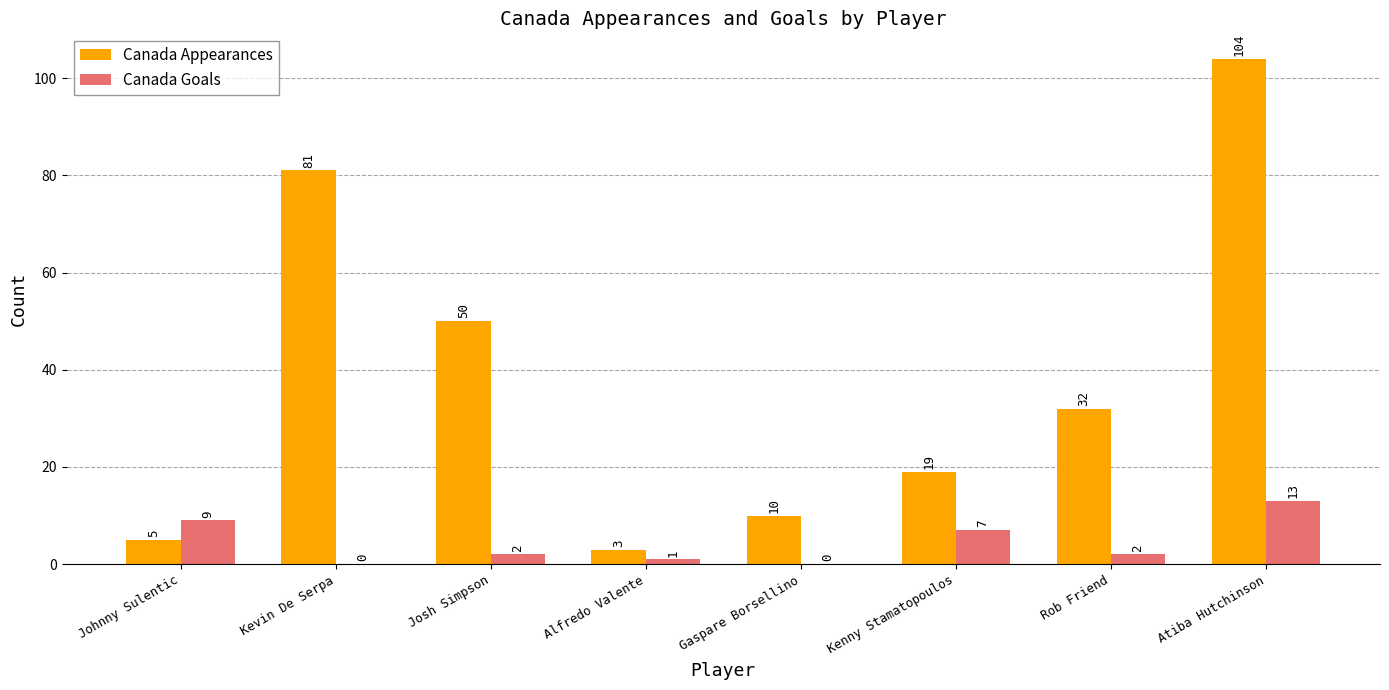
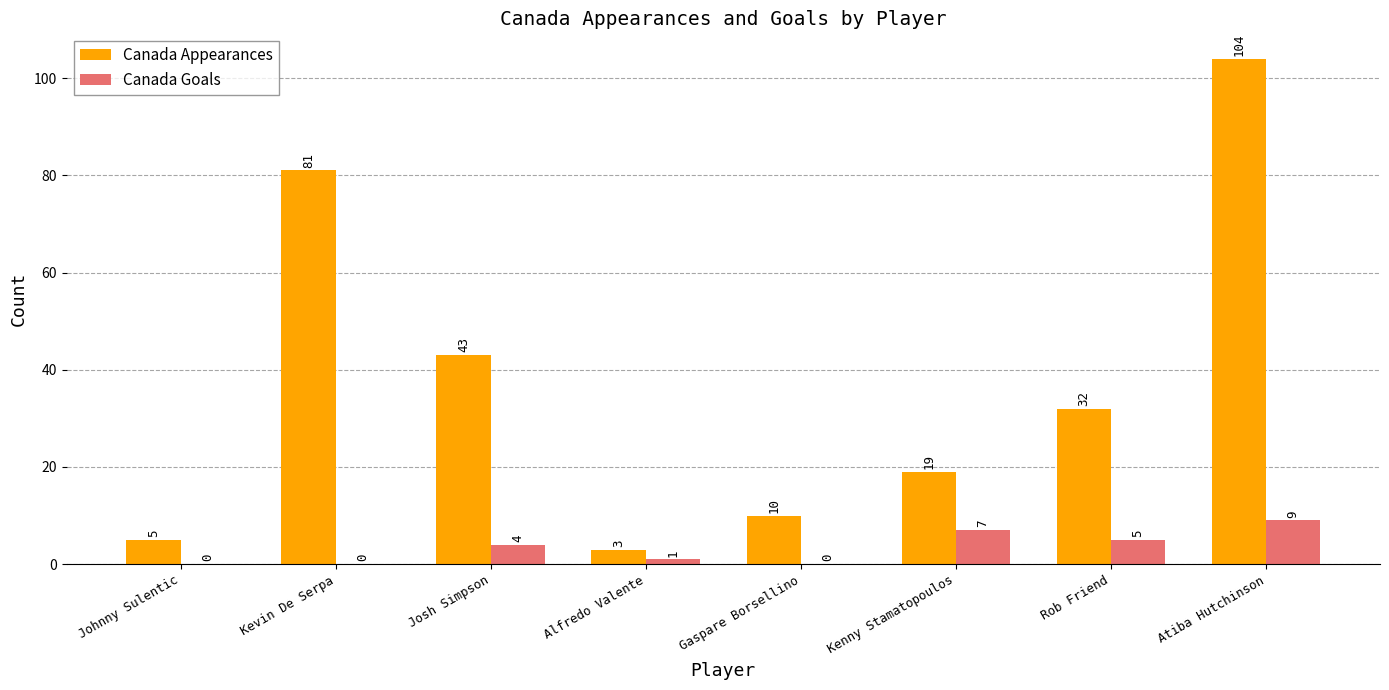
Canada Goals, Johnny Sulentic: 9 -> 0
Canada Appearances, Josh Simpson: 50 -> 43
Canada Goals, Josh Simpson: 2 -> 4
Canada Goals, Rob Friend: 2 -> 5
Canada Goals, Atiba Hutchinson: 13 -> 9
